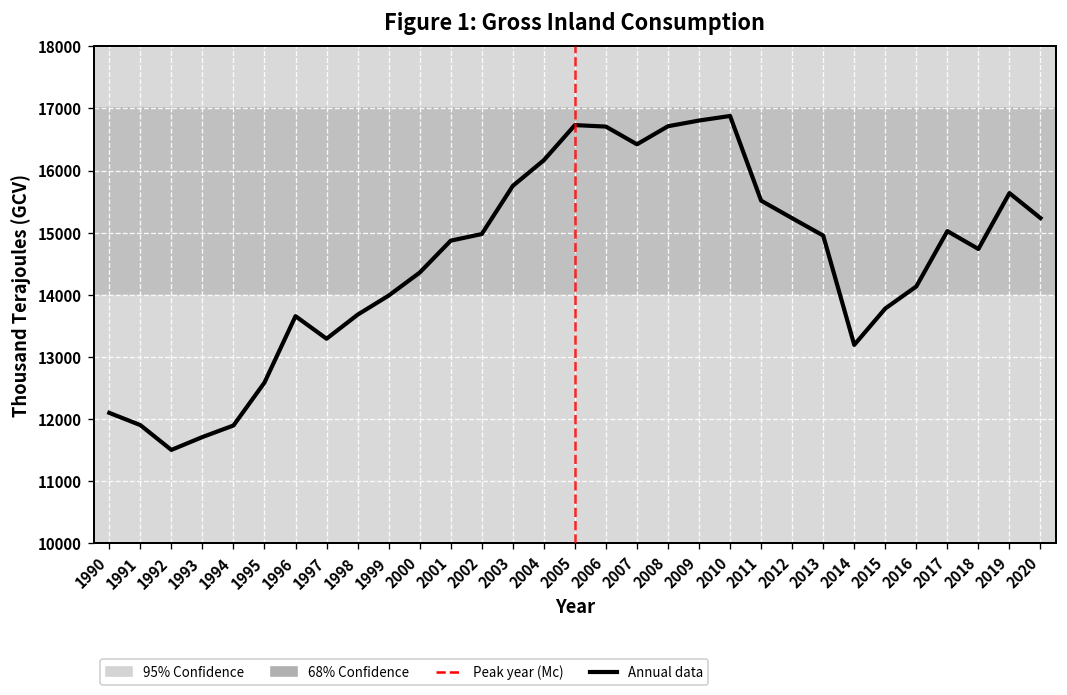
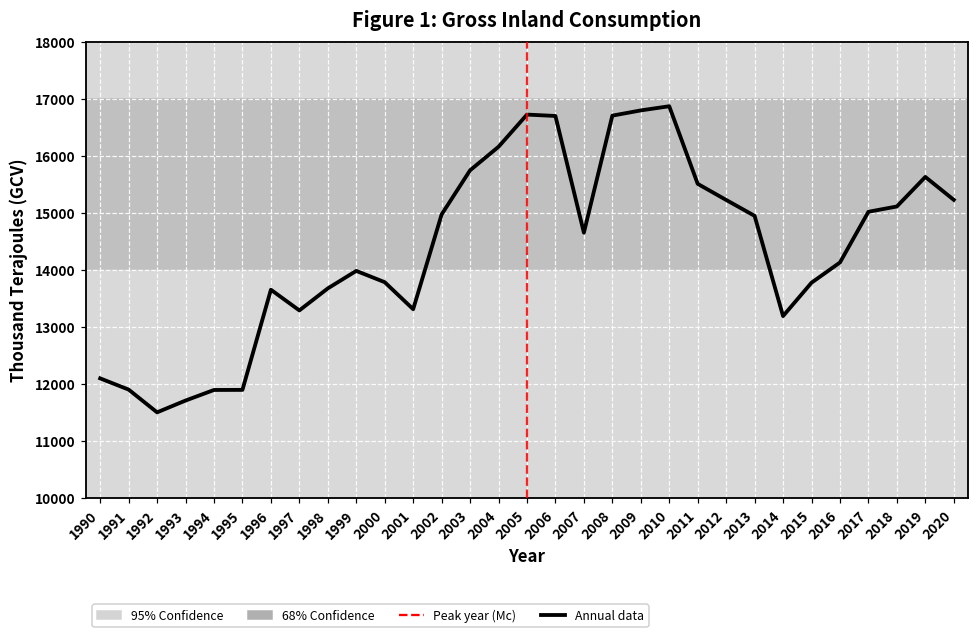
1995: 12600 -> 11900
2000: 14400 -> 13800
2001: 14900 -> 13300
2007: 16400 -> 14700
2018: 14700 -> 15100
